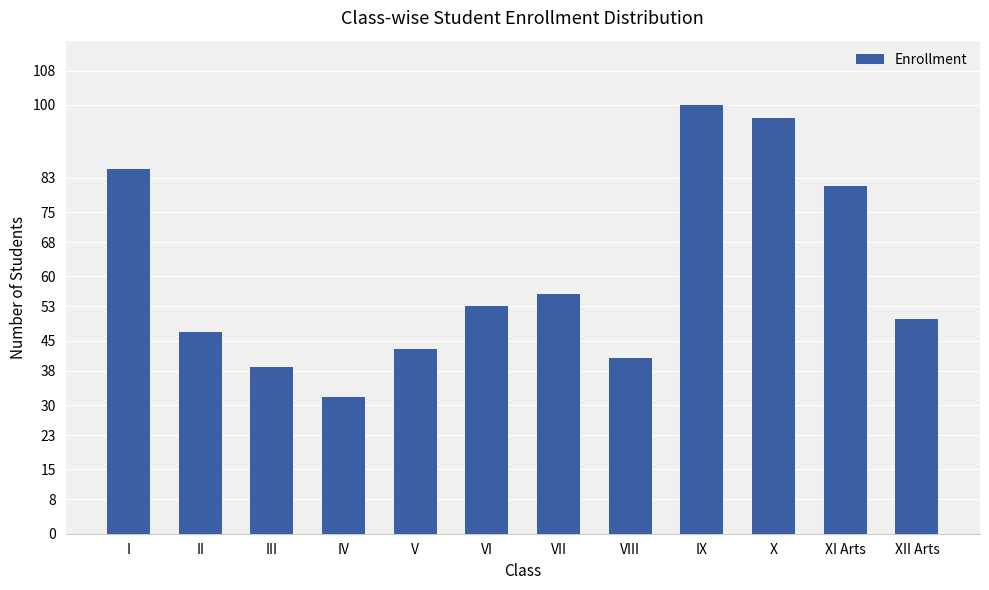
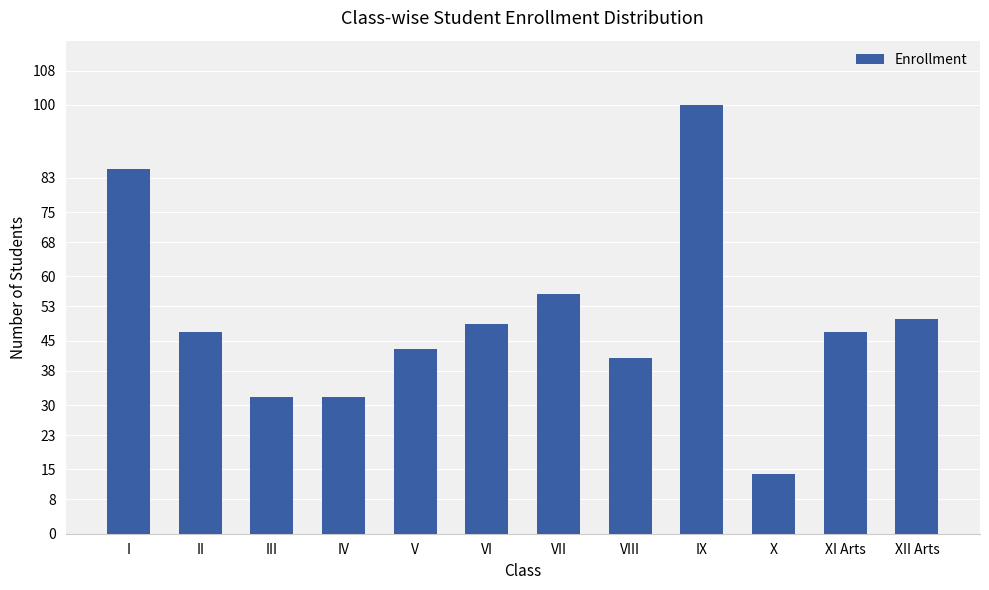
III: 39 -> 32
VI: 53 -> 49
X: 97 -> 14
XI Arts: 81 -> 47
